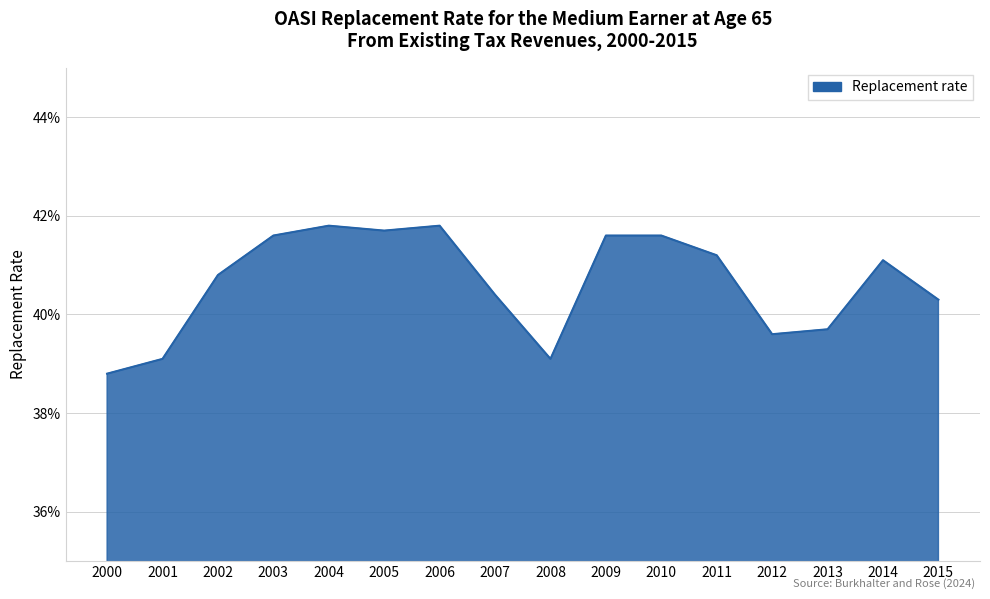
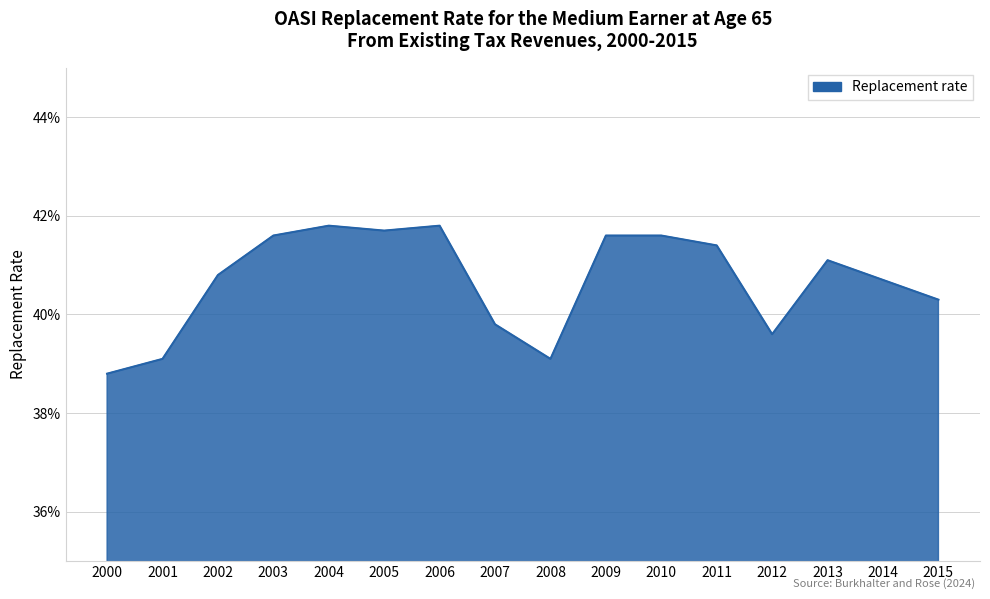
2007: 40.4% -> 39.8%
2011: 41.2% -> 41.4%
2013: 39.7% -> 41.1%
2014: 41.1% -> 40.7%
